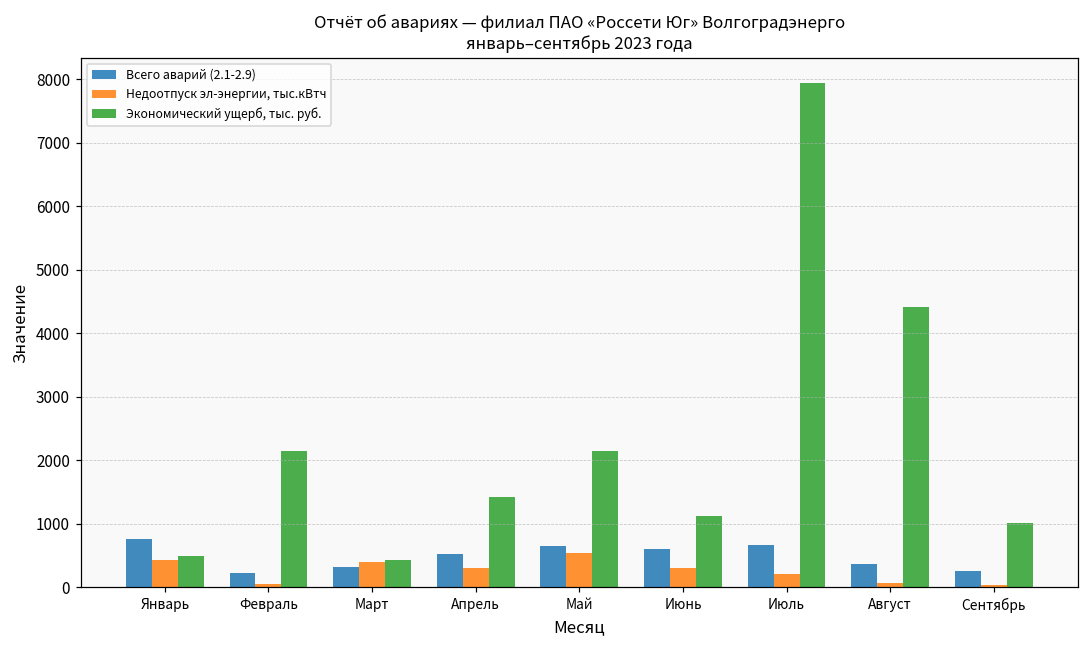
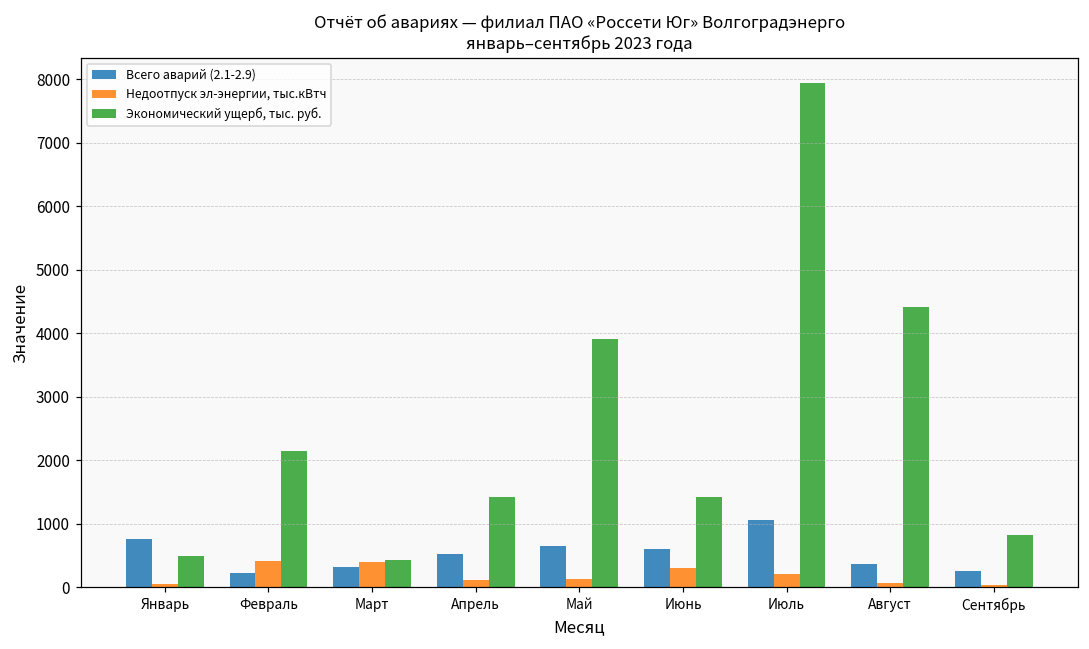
Недоотпуск эл-энергии, тыс.кВтч, Январь: 400 -> 100
Недоотпуск эл-энергии, тыс.кВтч, Февраль: 100 -> 400
Недоотпуск эл-энергии, тыс.кВтч, Апрель: 300 -> 100
Недоотпуск эл-энергии, тыс.кВтч, Май: 500 -> 100
Экономический ущерб, тыс. руб., Май: 2200 -> 3900
Экономический ущерб, тыс. руб., Июнь: 1100 -> 1400
Всего аварий (2.1-2.9), Июль: 700 -> 1100
Экономический ущерб, тыс. руб., Сентябрь: 1000 -> 800
